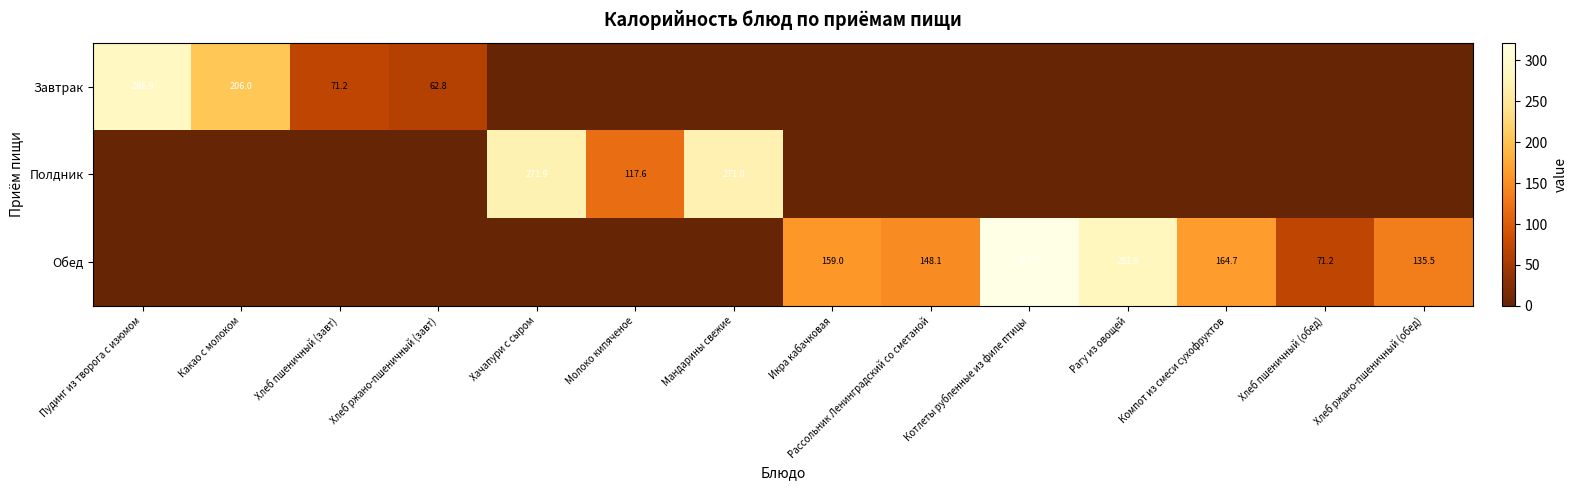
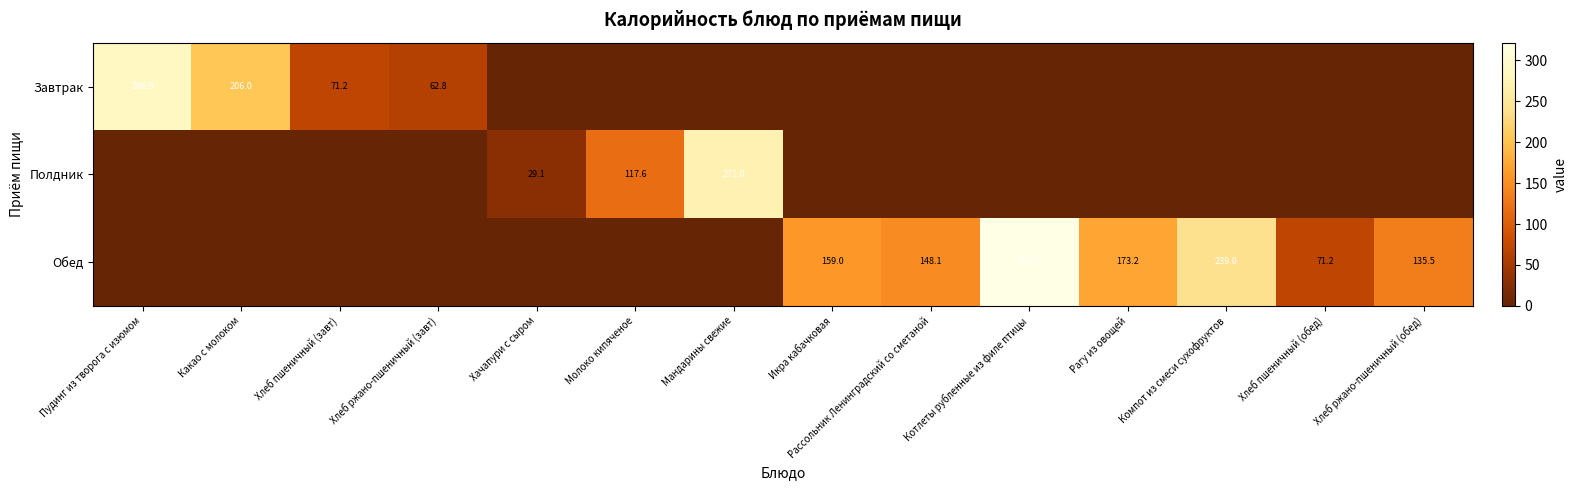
Полдник, Хачапури с сыром: 271.9 -> 29.1
Обед, Рагу из овощей: 281.9 -> 173.2
Обед, Компот из смеси сухофруктов: 164.7 -> 239.0
